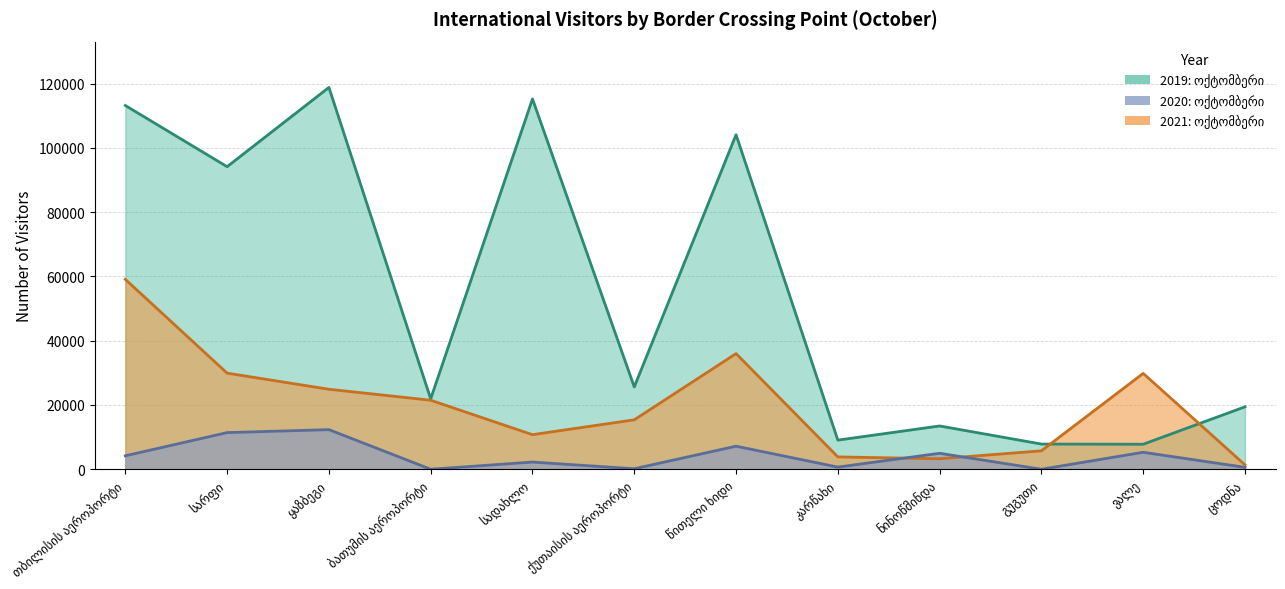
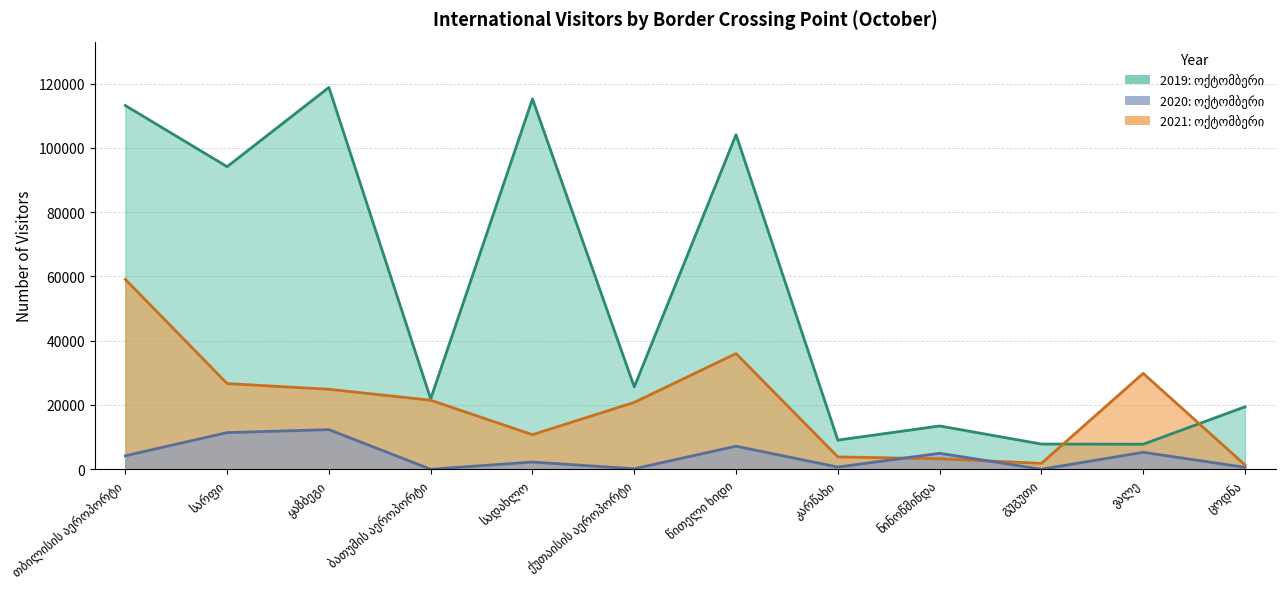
2021: ოქტომბერი, სარფი: 30000 -> 27000
2021: ოქტომბერი, ქუთაისის აეროპორტი: 15000 -> 21000
2021: ოქტომბერი, გუგუთი: 6000 -> 2000
